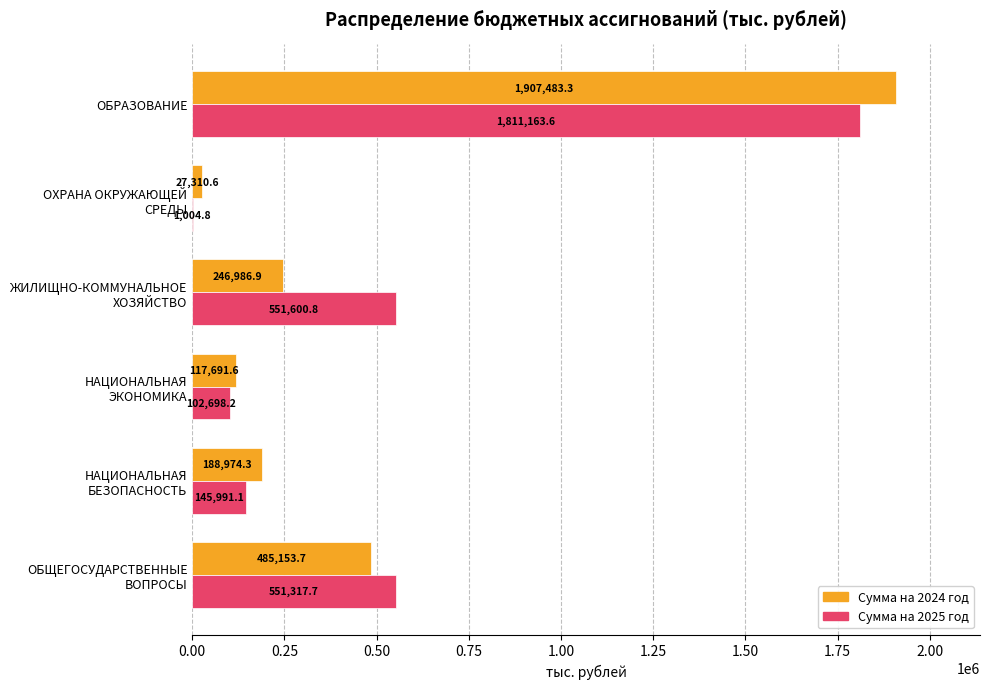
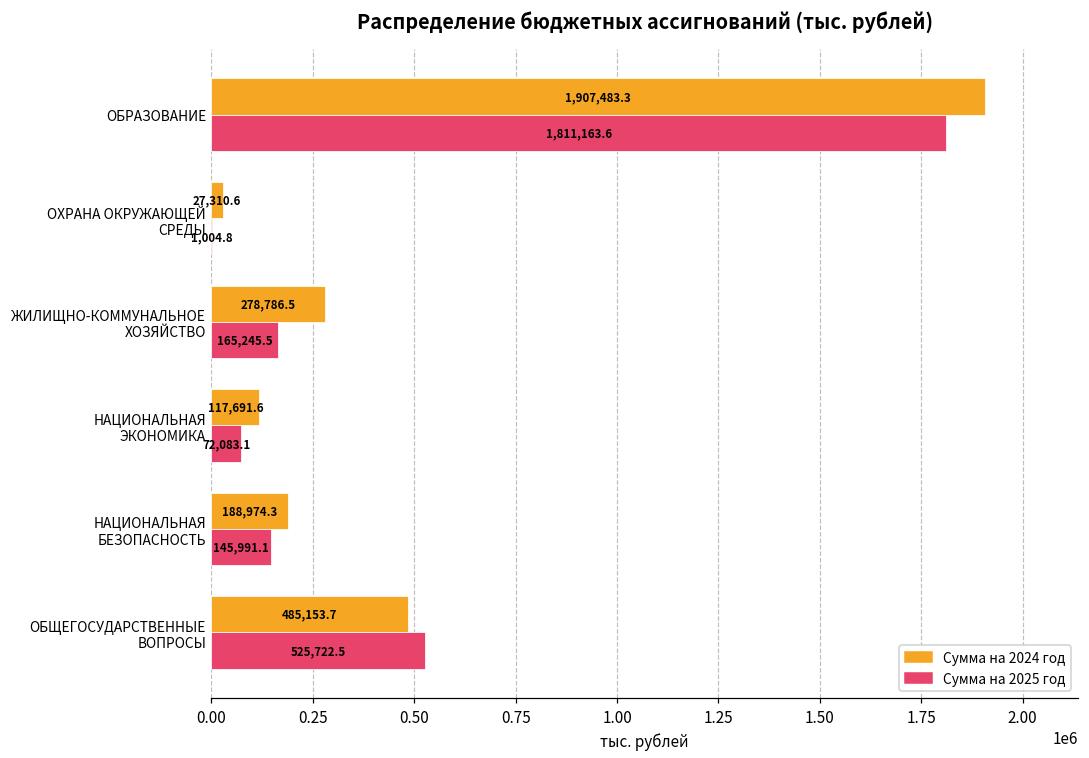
Сумма на 2024 год, ЖИЛИЩНО-КОММУНАЛЬНОЕ ХОЗЯЙСТВО: 246,986.9 -> 278,786.5
Сумма на 2025 год, ЖИЛИЩНО-КОММУНАЛЬНОЕ ХОЗЯЙСТВО: 551,600.8 -> 165,245.5
Сумма на 2025 год, НАЦИОНАЛЬНАЯ ЭКОНОМИКА: 102,698.2 -> 72,083.1
Сумма на 2025 год, ОБЩЕГОСУДАРСТВЕННЫЕ ВОПРОСЫ: 551,317.7 -> 525,722.5
